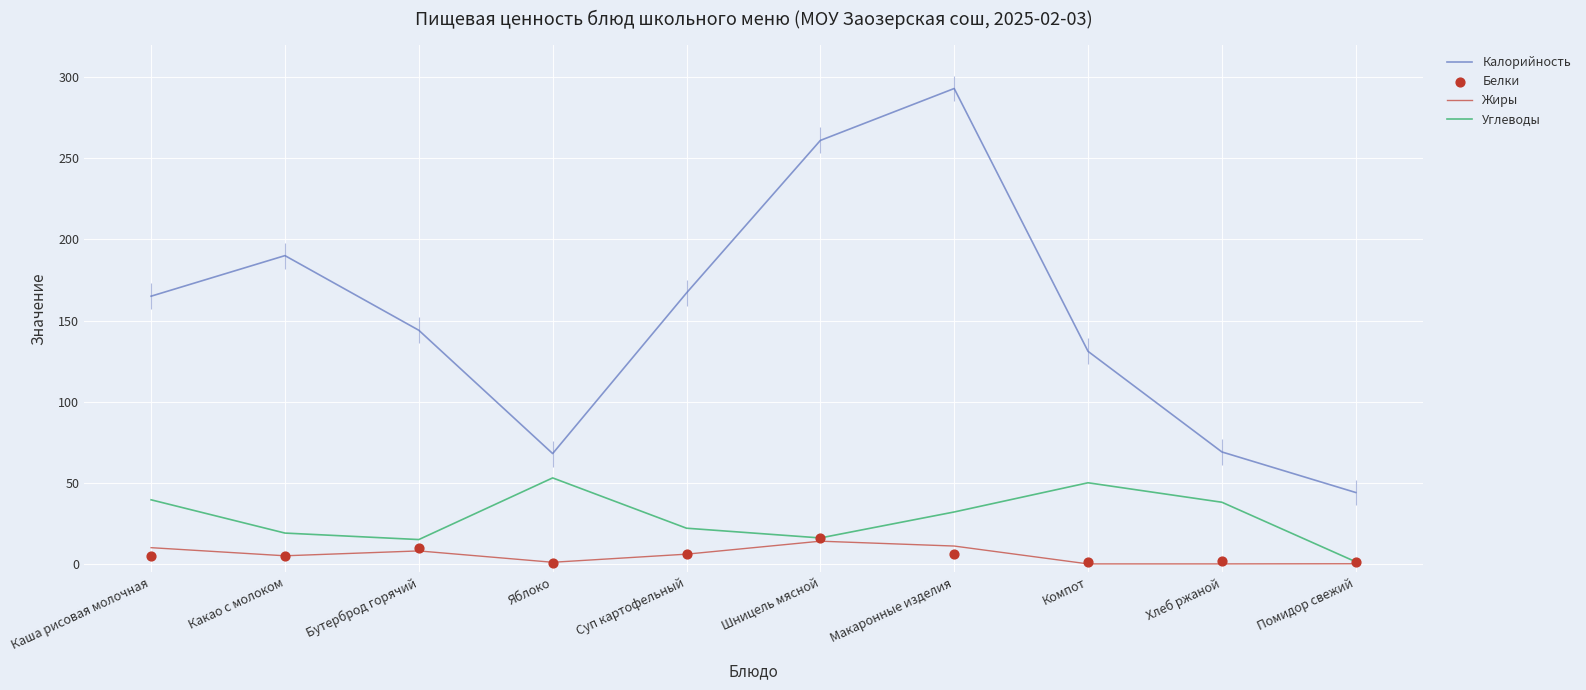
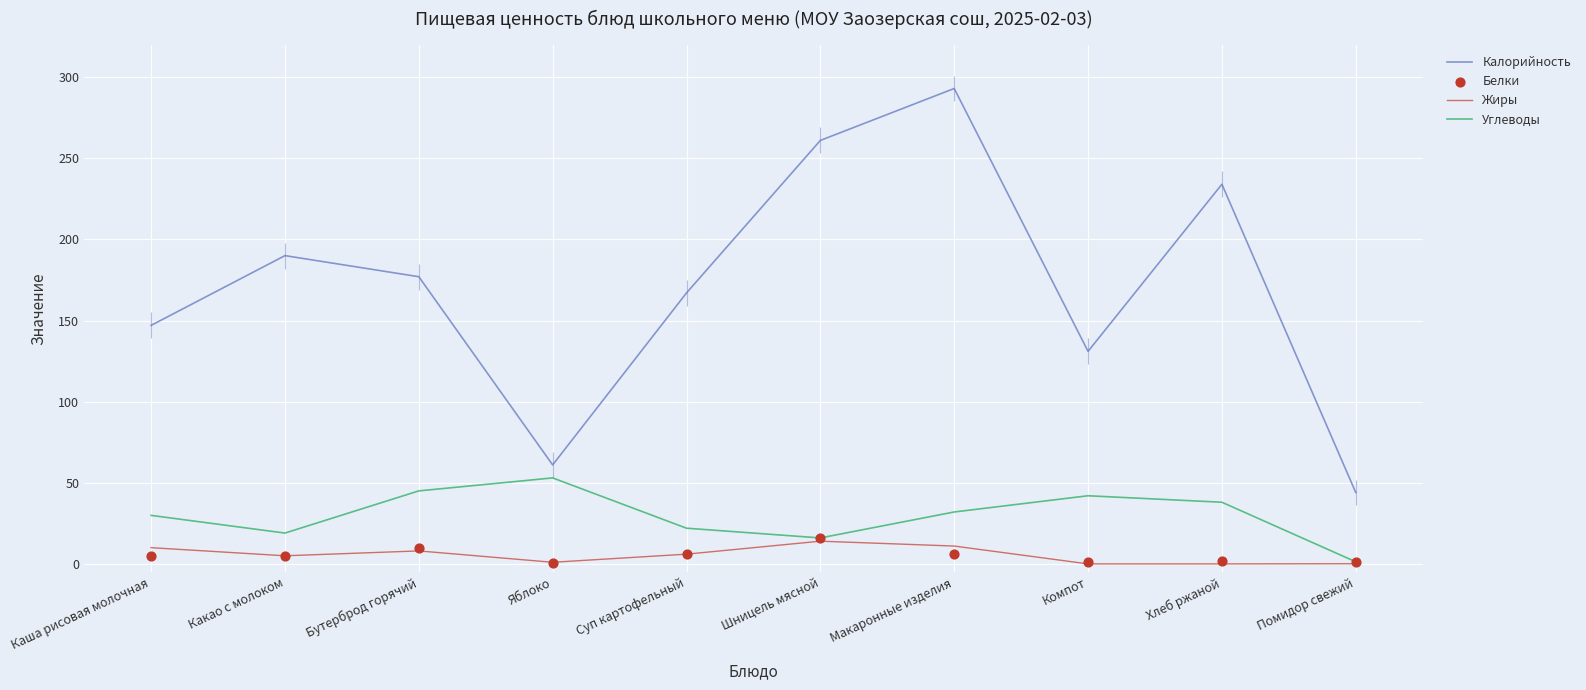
Калорийность, Каша рисовая молочная: 165 -> 147
Углеводы, Каша рисовая молочная: 40 -> 30
Калорийность, Бутерброд горячий: 144 -> 177
Углеводы, Бутерброд горячий: 15 -> 45
Калорийность, Яблоко: 68 -> 61
Углеводы, Компот: 50 -> 42
Калорийность, Хлеб ржаной: 69 -> 234
